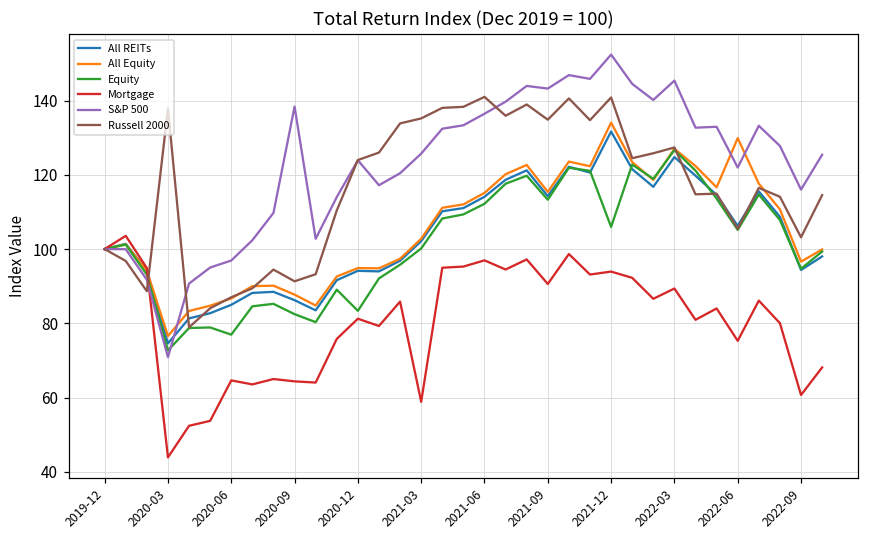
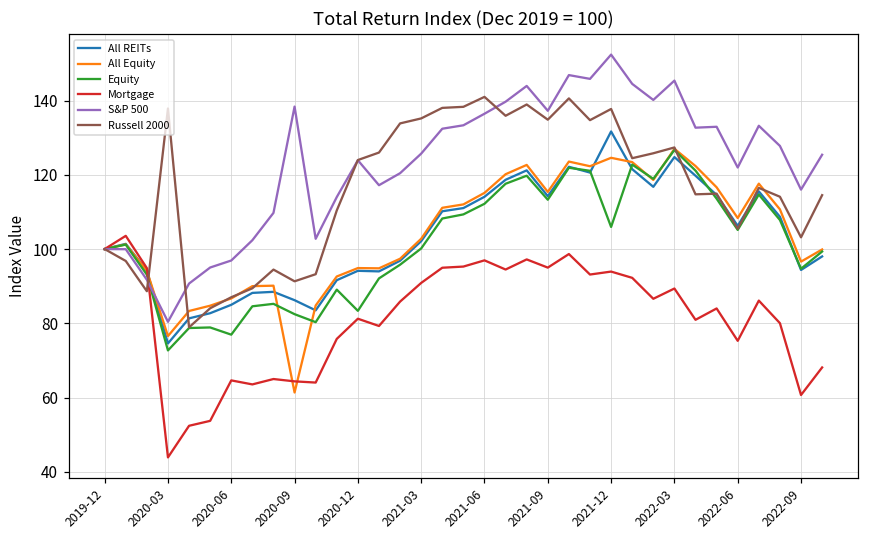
S&P 500, 2020-03: 71 -> 80
All Equity, 2020-09: 88 -> 61
Mortgage, 2021-03: 59 -> 91
Mortgage, 2021-09: 91 -> 95
S&P 500, 2021-09: 143 -> 137
All Equity, 2021-12: 134 -> 125
Russell 2000, 2021-12: 141 -> 138
All Equity, 2022-06: 130 -> 108
